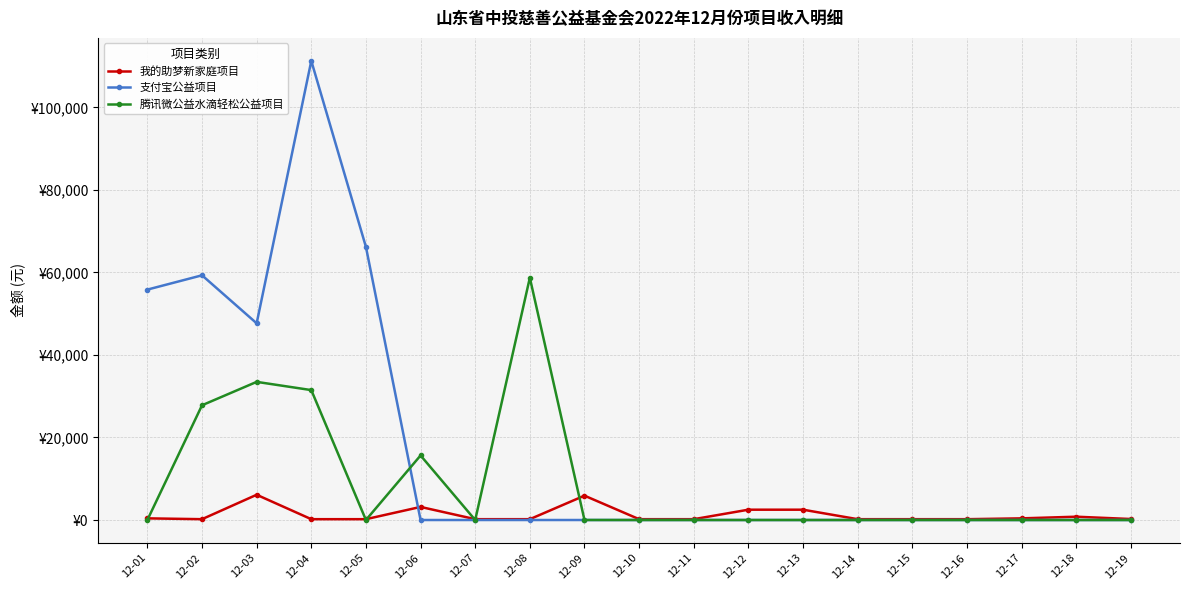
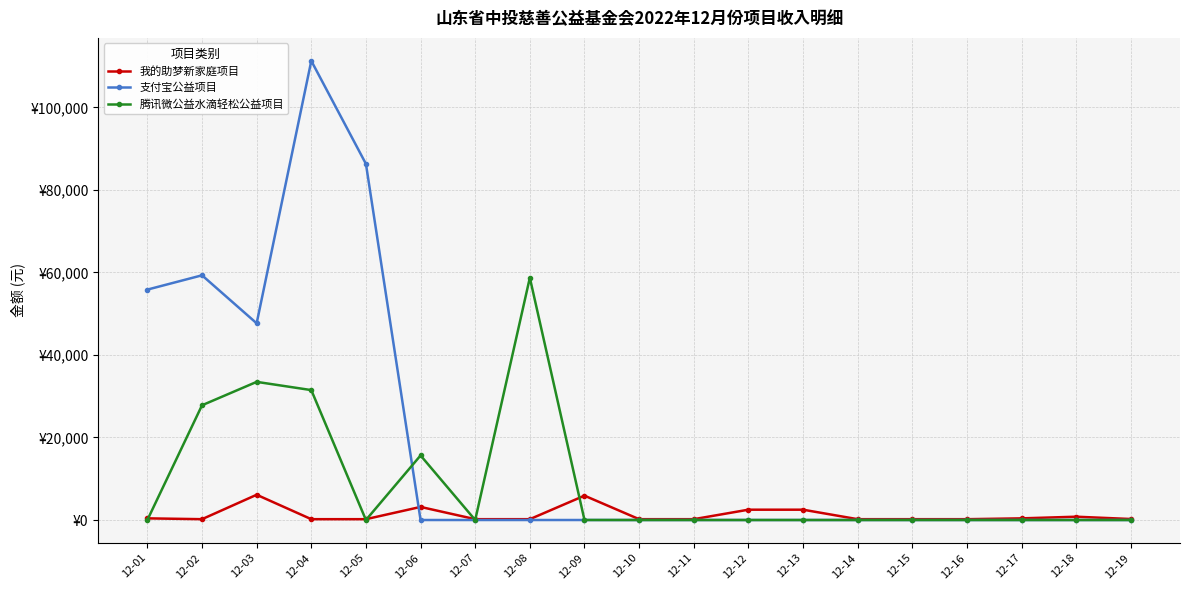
支付宝公益项目, 12-05: ¥66,000 -> ¥86,000
